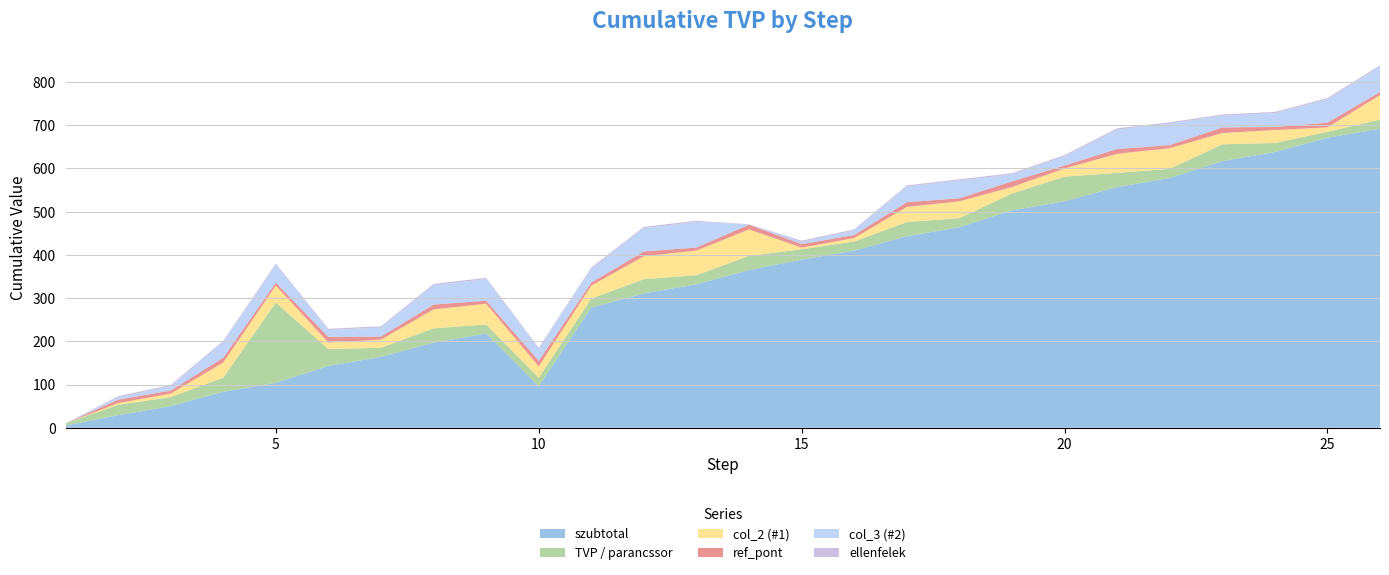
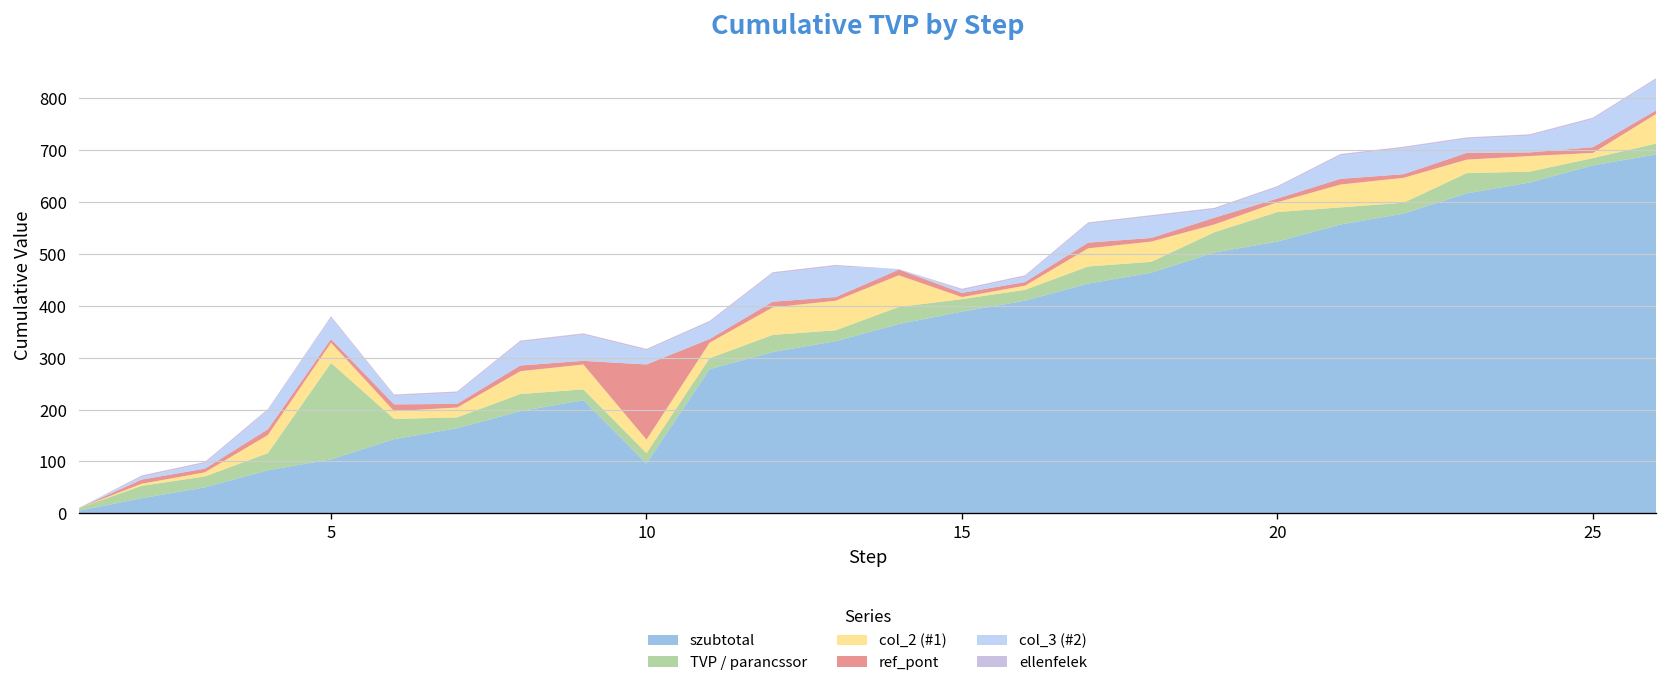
ref_pont, 10: 10 -> 150
